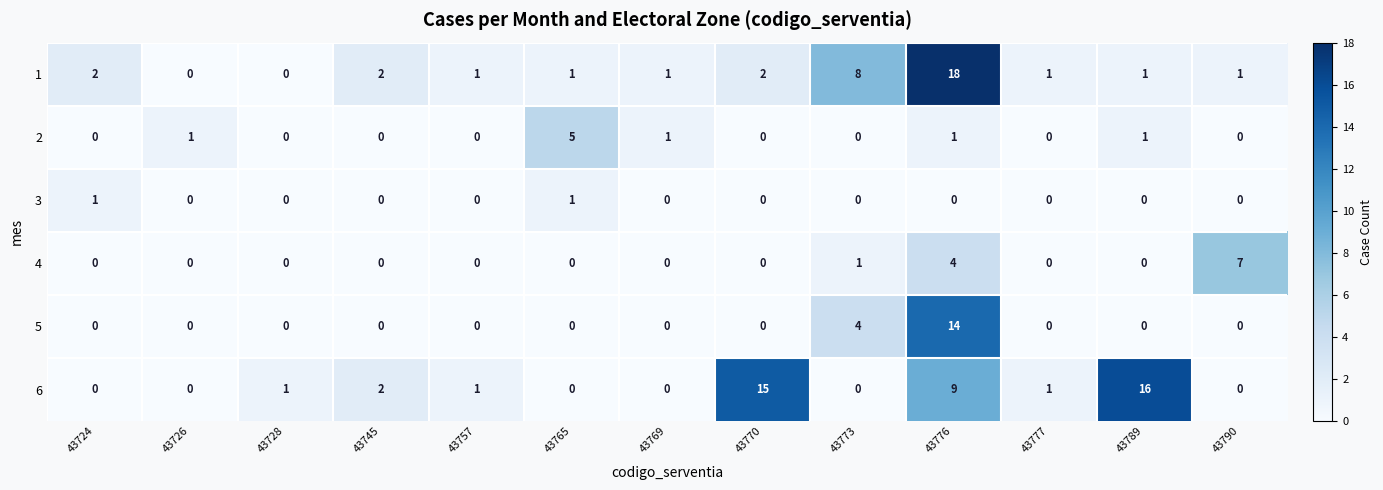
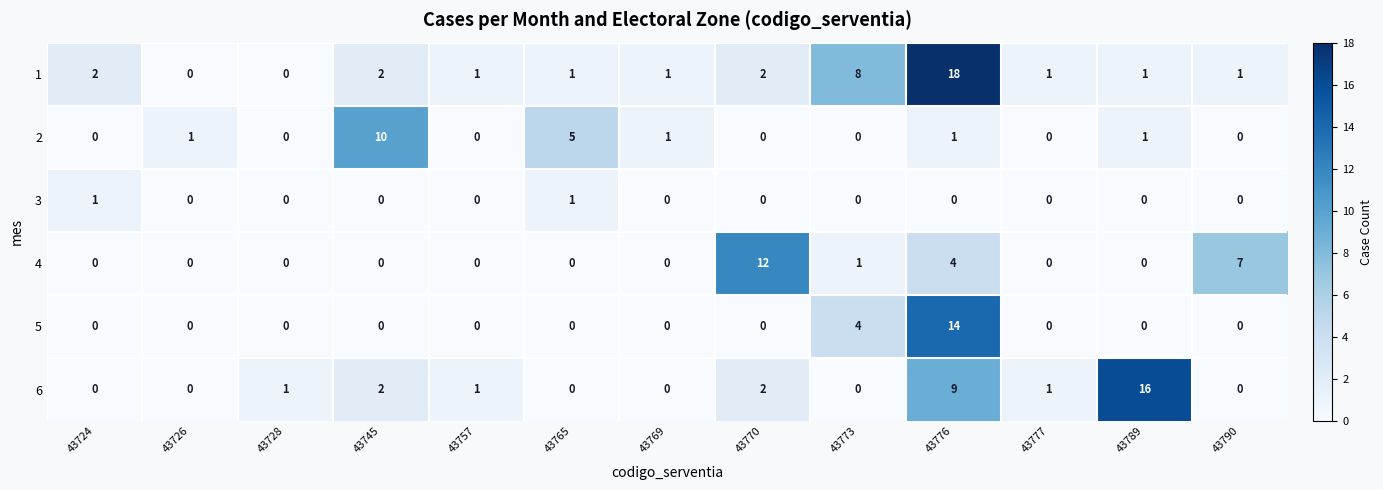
2, 43745: 0 -> 10
4, 43770: 0 -> 12
6, 43770: 15 -> 2
